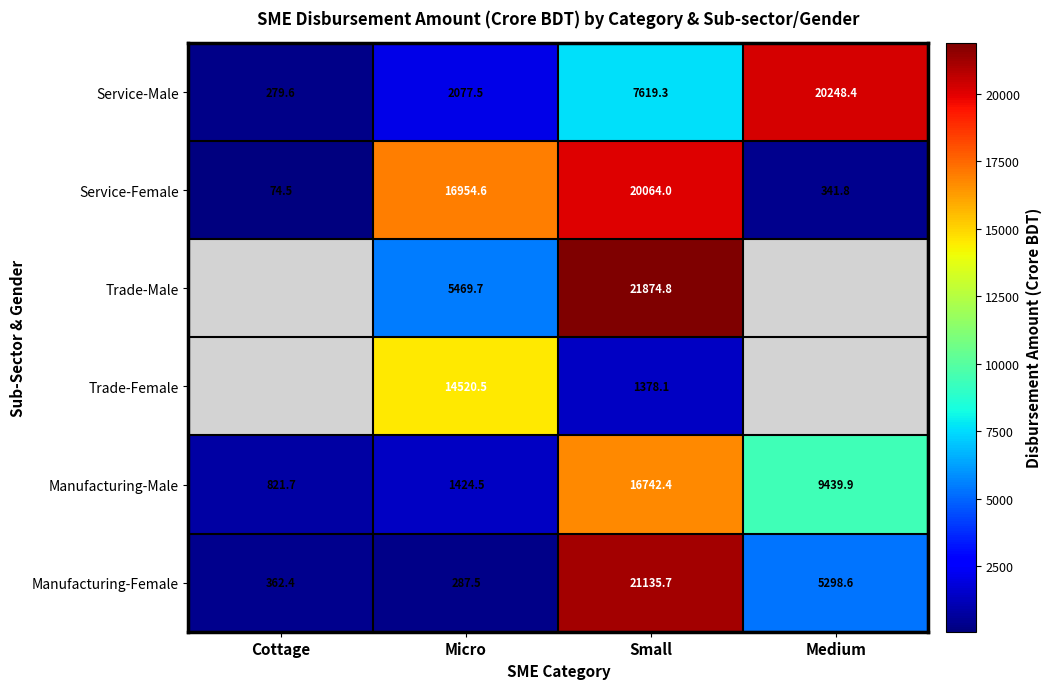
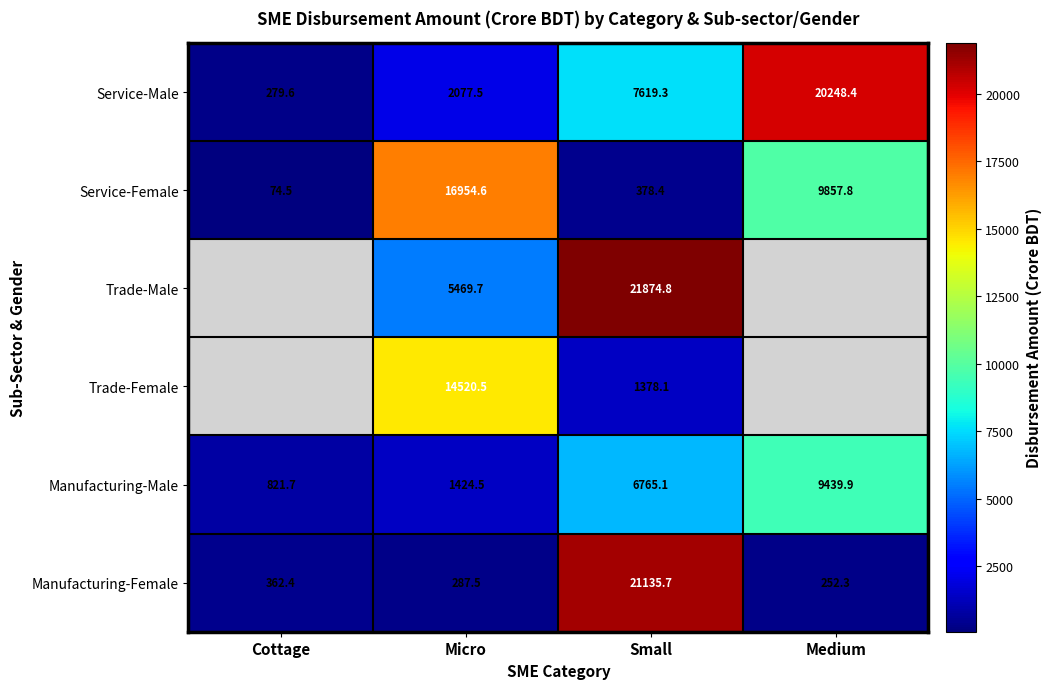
Service-Female, Small: 20064.0 -> 378.4
Service-Female, Medium: 341.8 -> 9857.8
Manufacturing-Male, Small: 16742.4 -> 6765.1
Manufacturing-Female, Medium: 5298.6 -> 252.3
